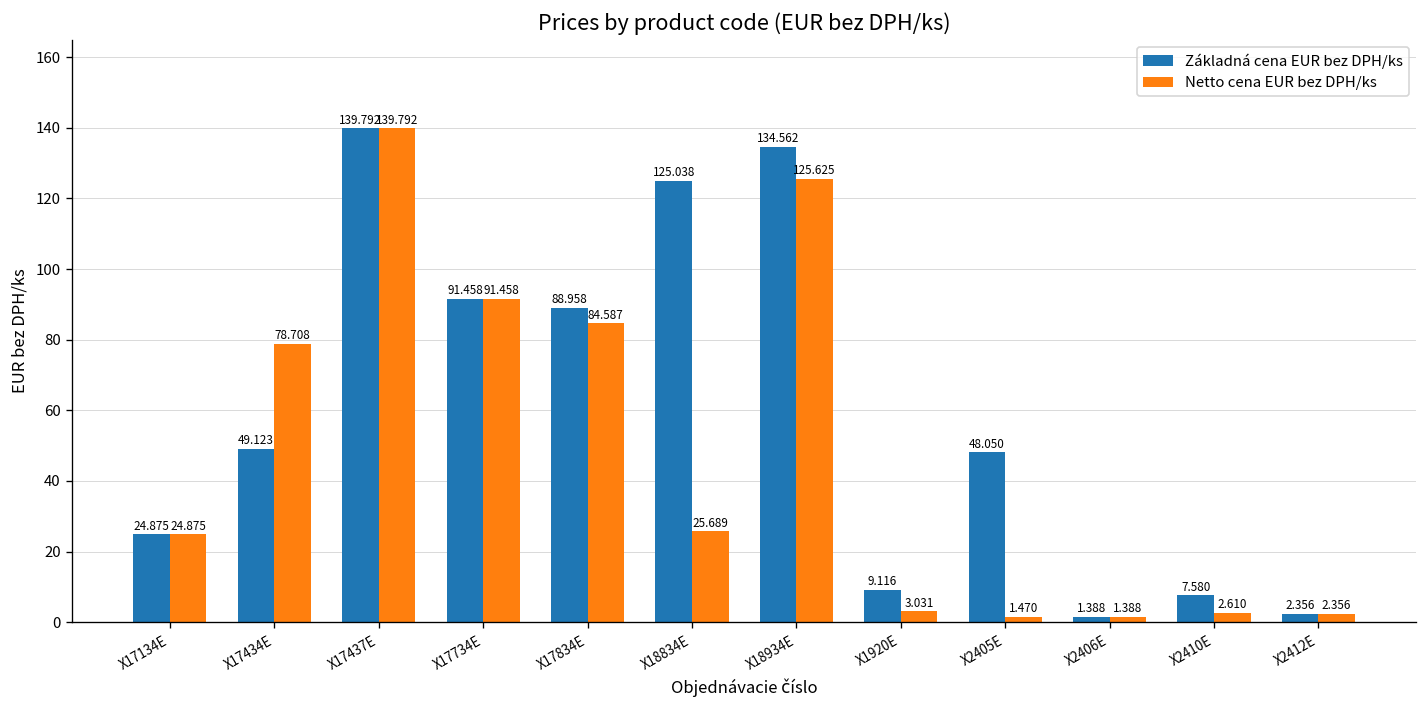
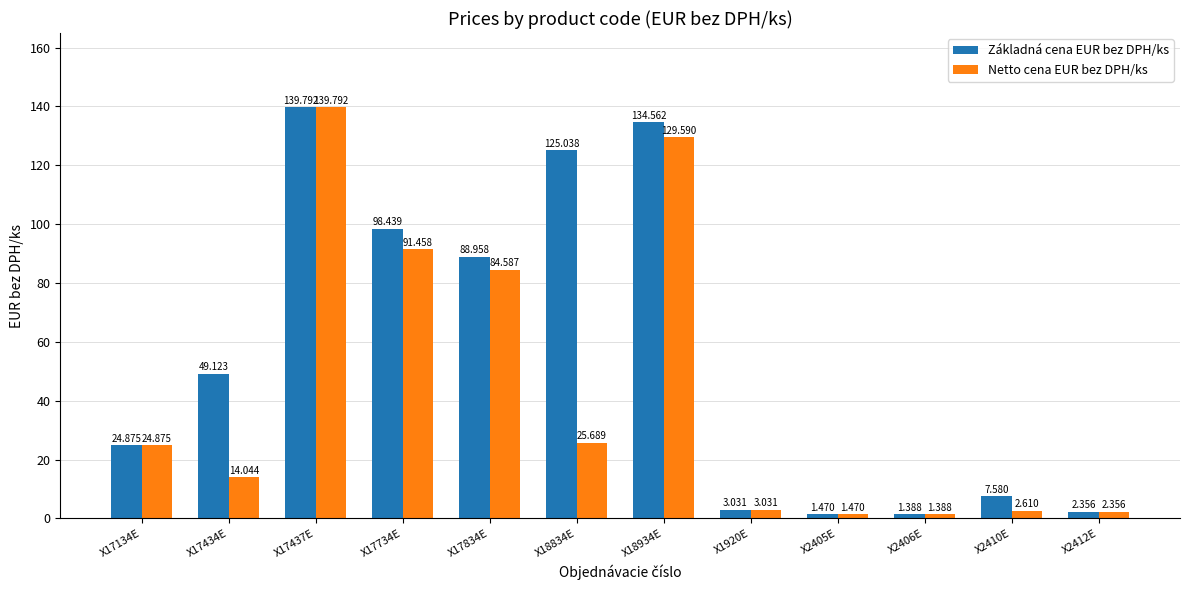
Netto cena EUR bez DPH/ks, X17434E: 78.708 -> 14.044
Základná cena EUR bez DPH/ks, X17734E: 91.458 -> 98.439
Netto cena EUR bez DPH/ks, X18934E: 125.625 -> 129.590
Základná cena EUR bez DPH/ks, X1920E: 9.116 -> 3.031
Základná cena EUR bez DPH/ks, X2405E: 48.050 -> 1.470
